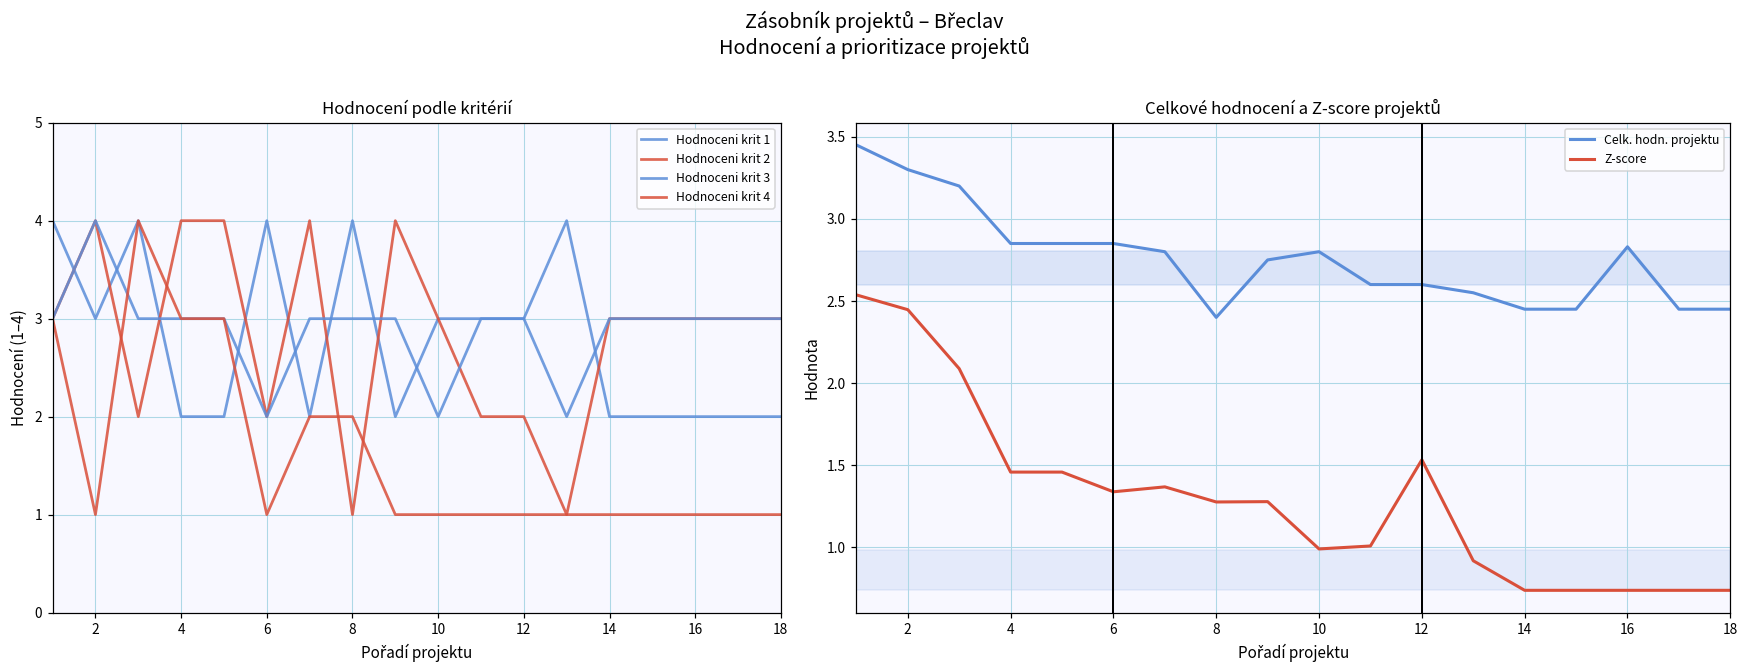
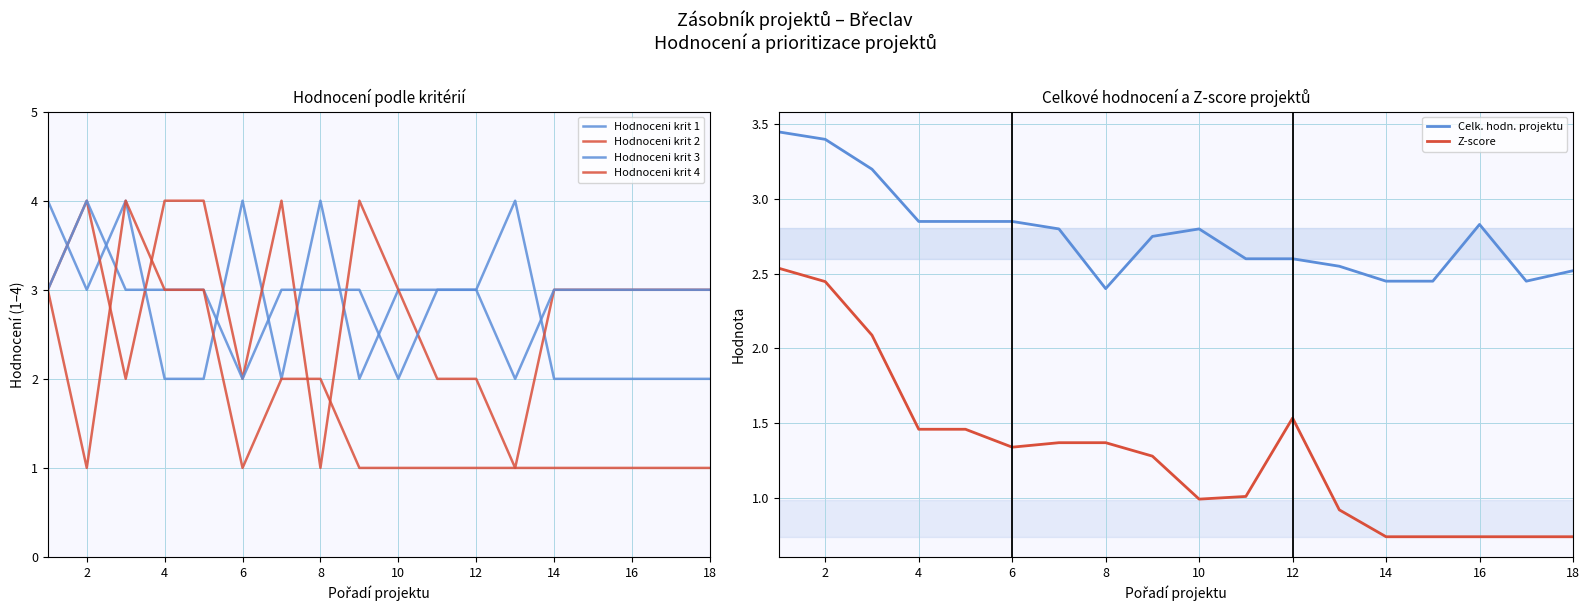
Celkové hodnocení a Z-score projektů, Celk. hodn. projektu, 2: 3.3 -> 3.4
Celkové hodnocení a Z-score projektů, Z-score, 8: 1.28 -> 1.37
Celkové hodnocení a Z-score projektů, Celk. hodn. projektu, 18: 2.45 -> 2.52
